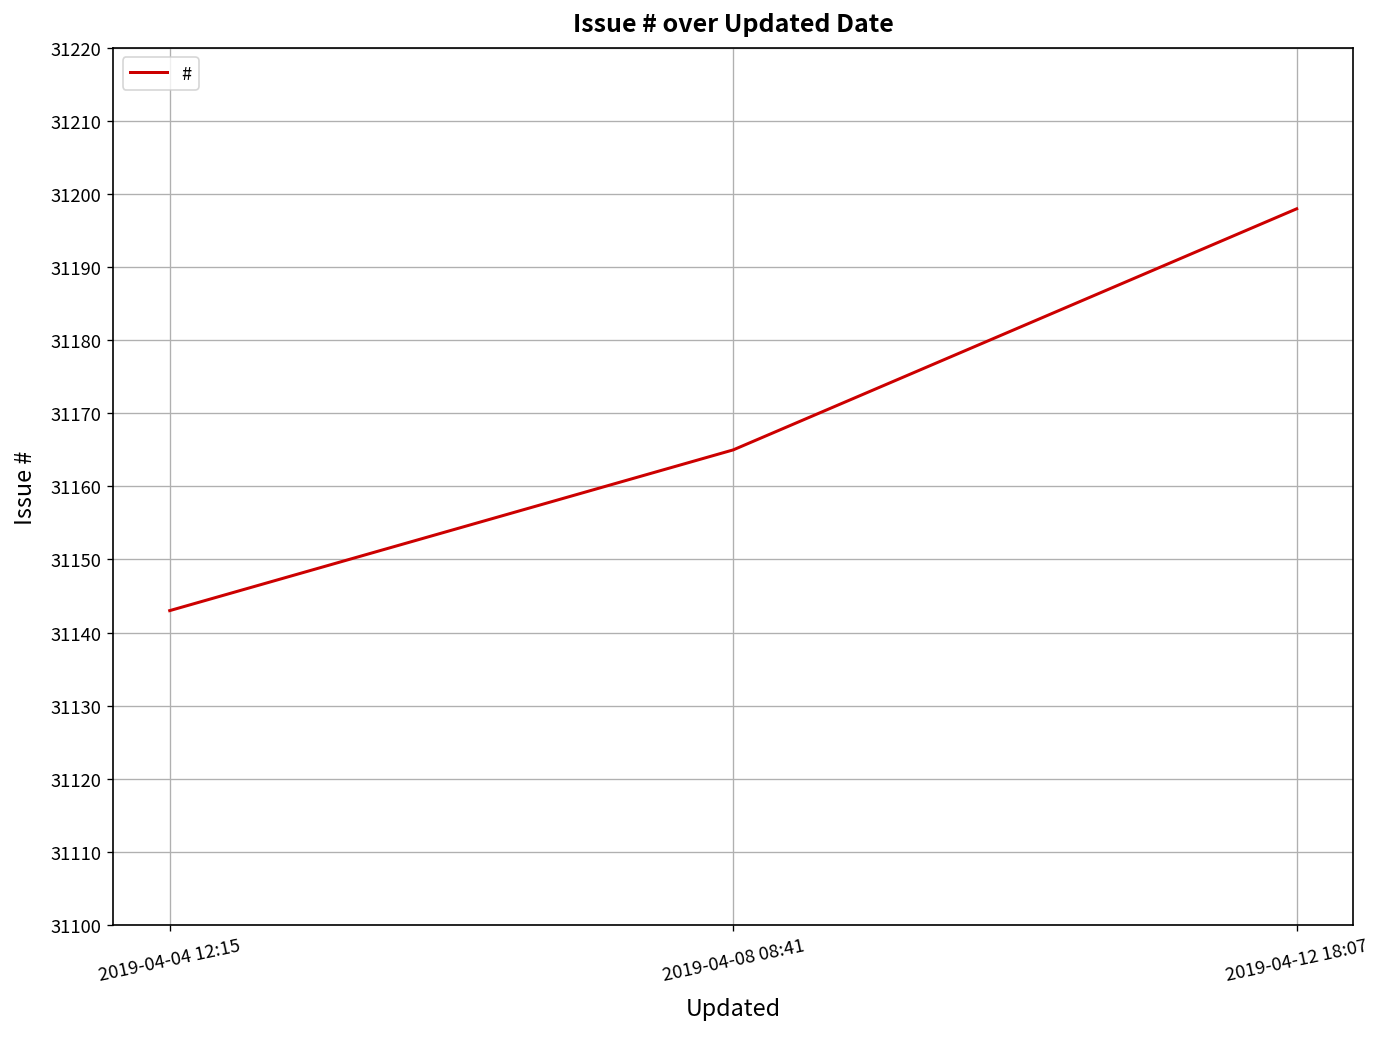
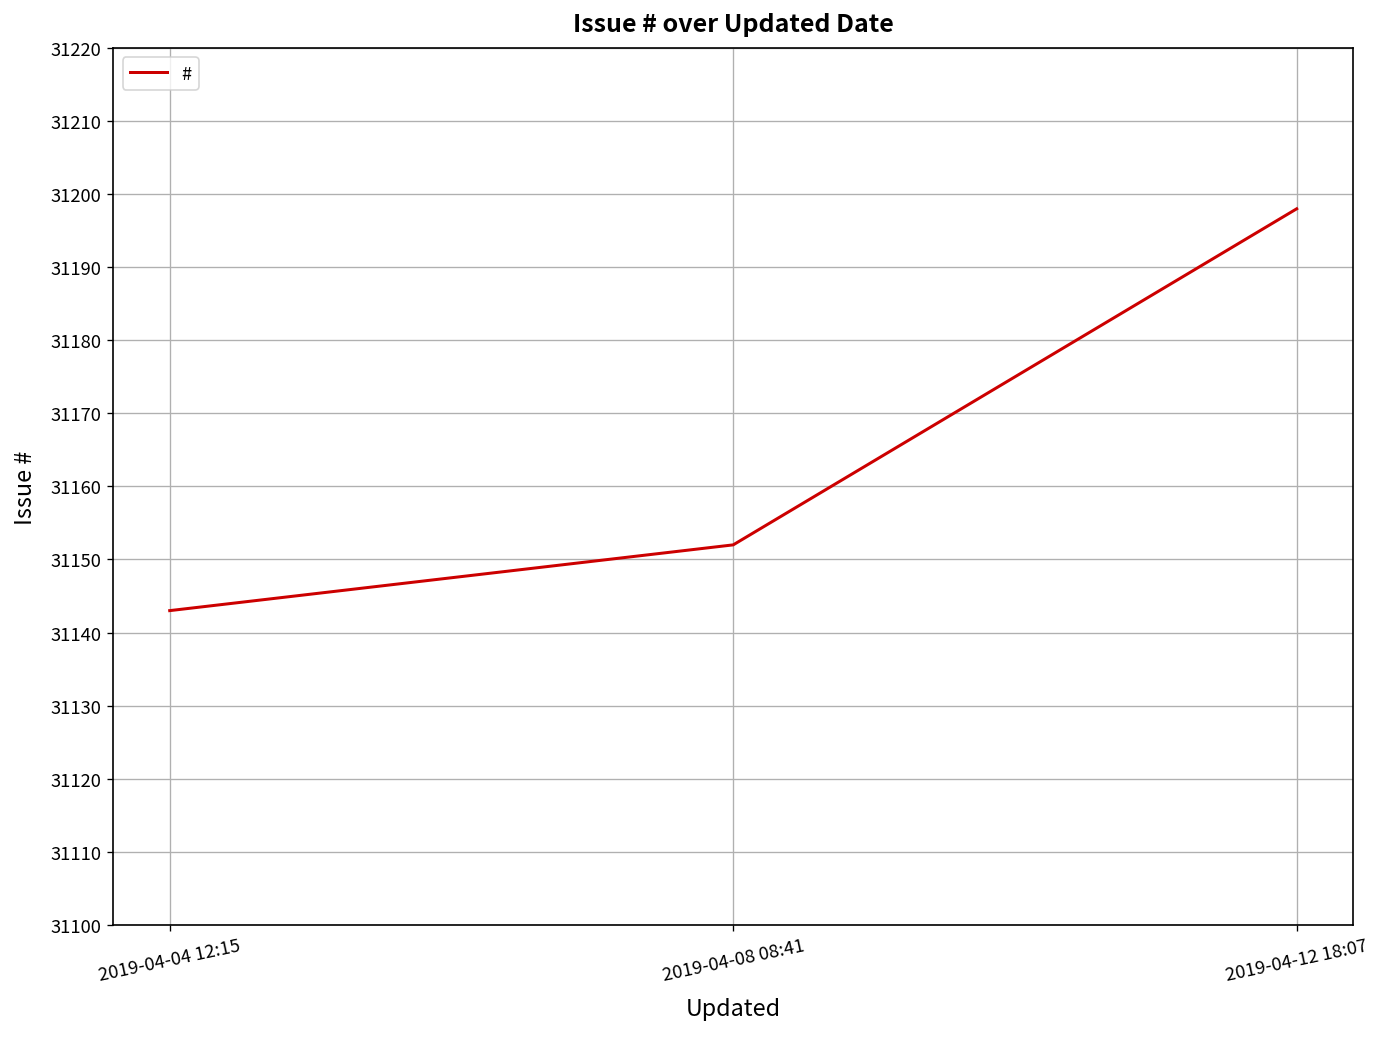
2019-04-08 08:41: 31165 -> 31152
